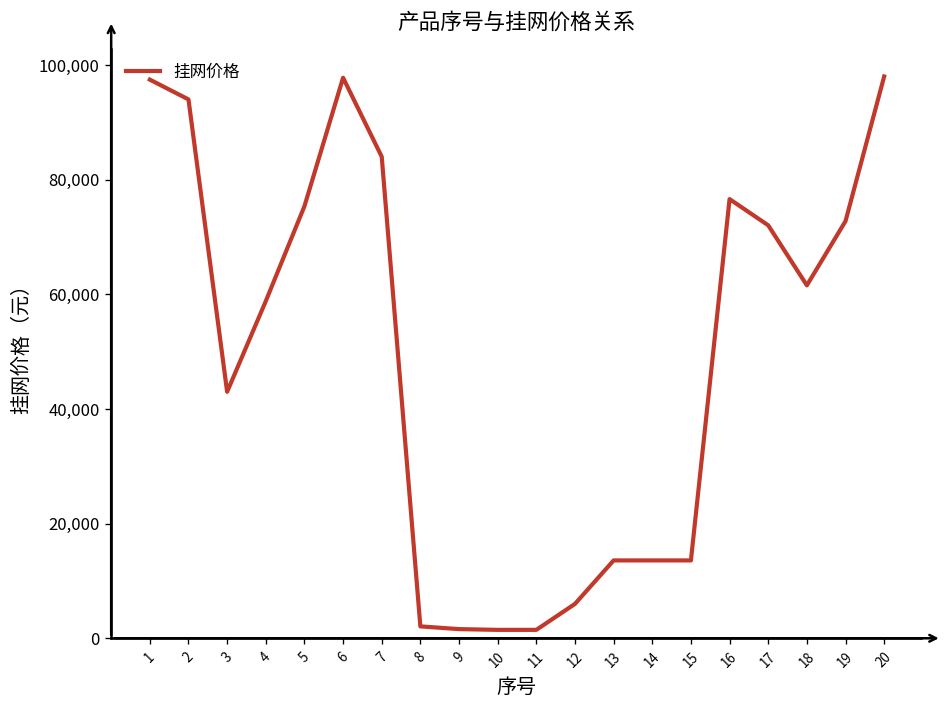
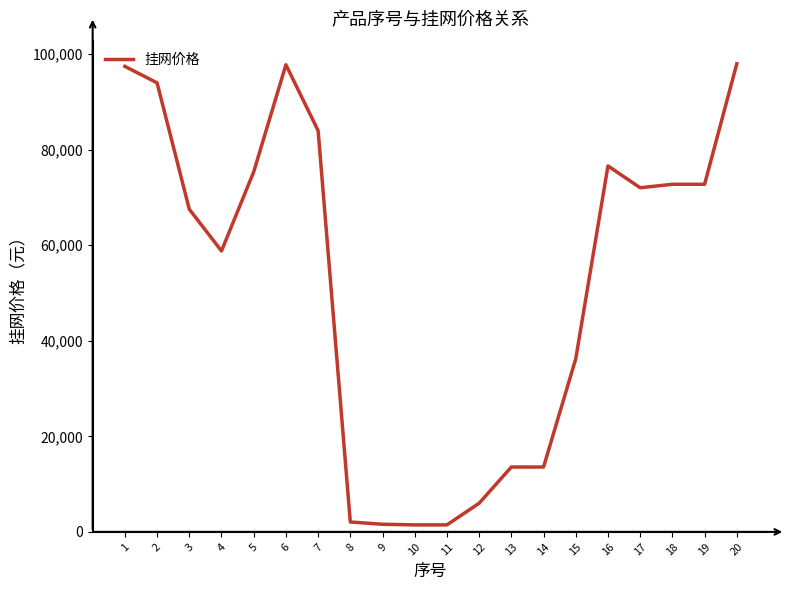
3: 43,000 -> 68,000
15: 14,000 -> 36,000
18: 62,000 -> 73,000
